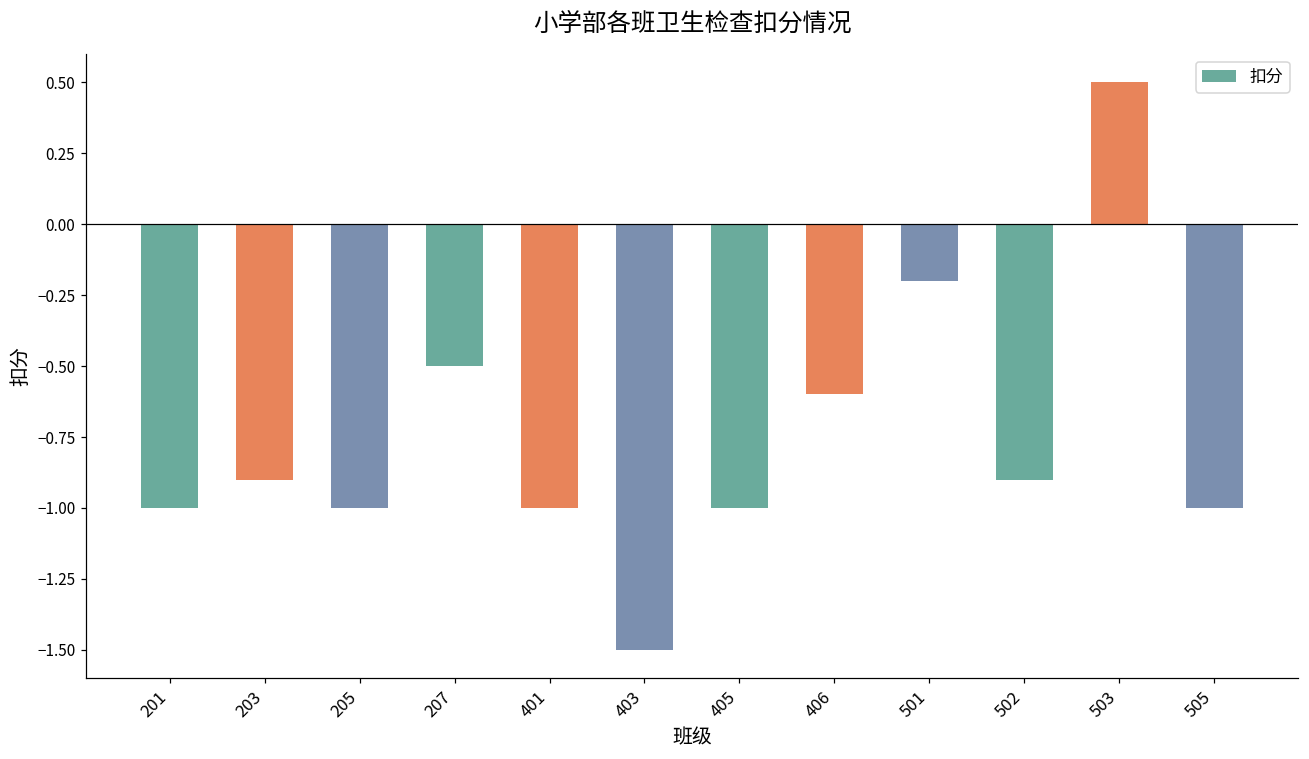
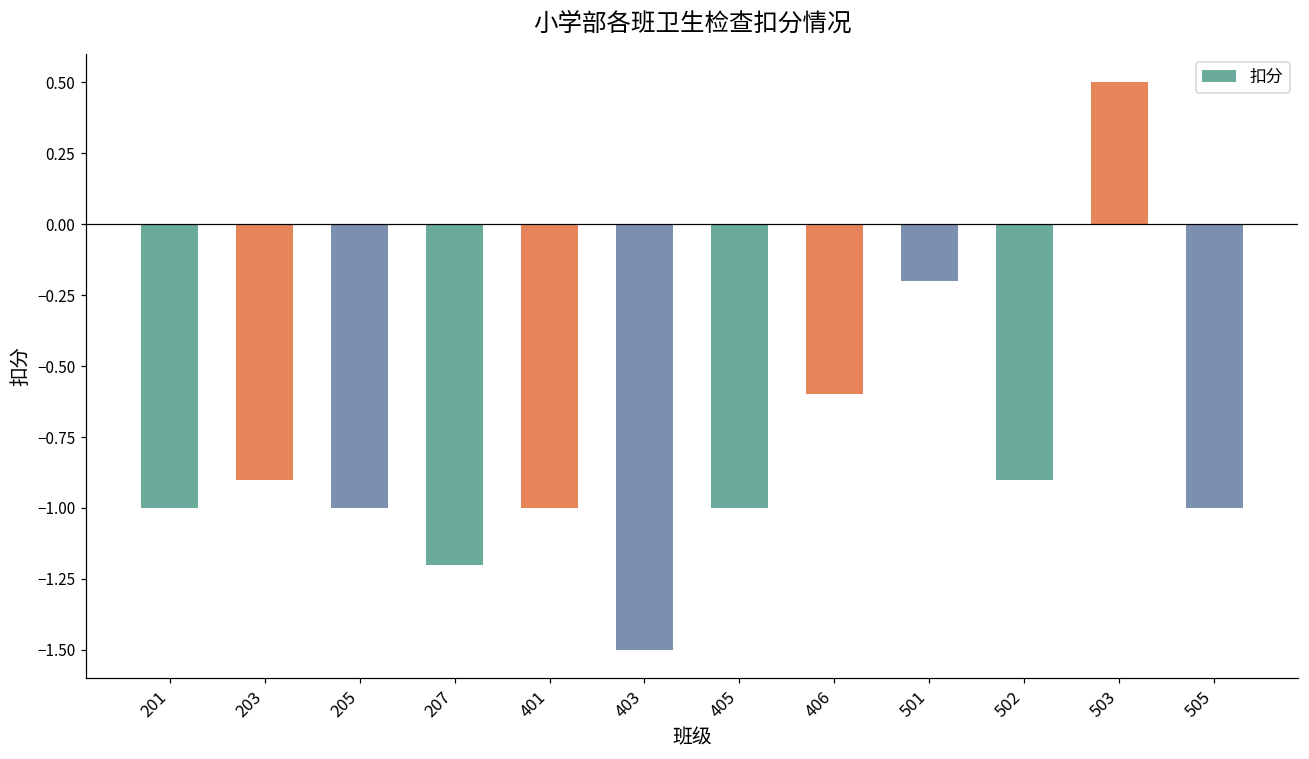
207: -0.5 -> -1.2
